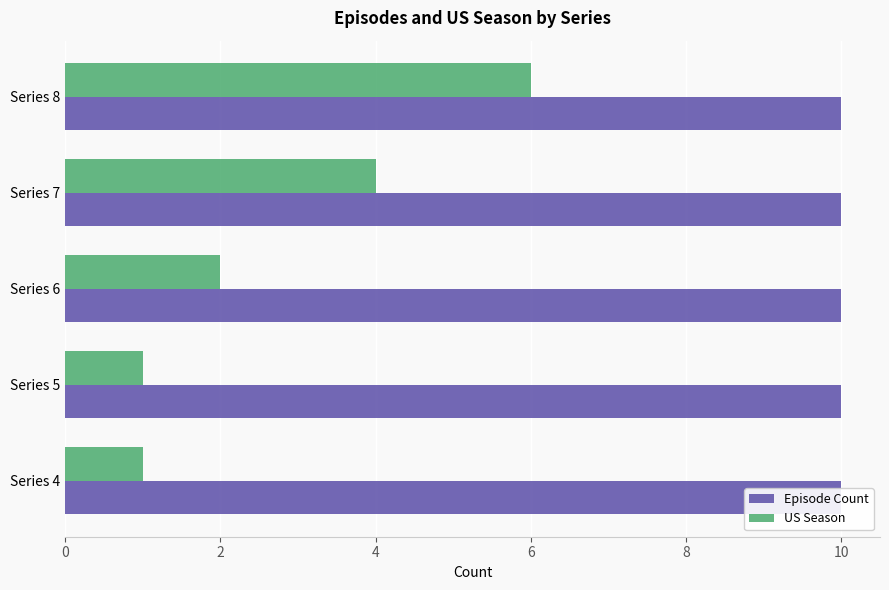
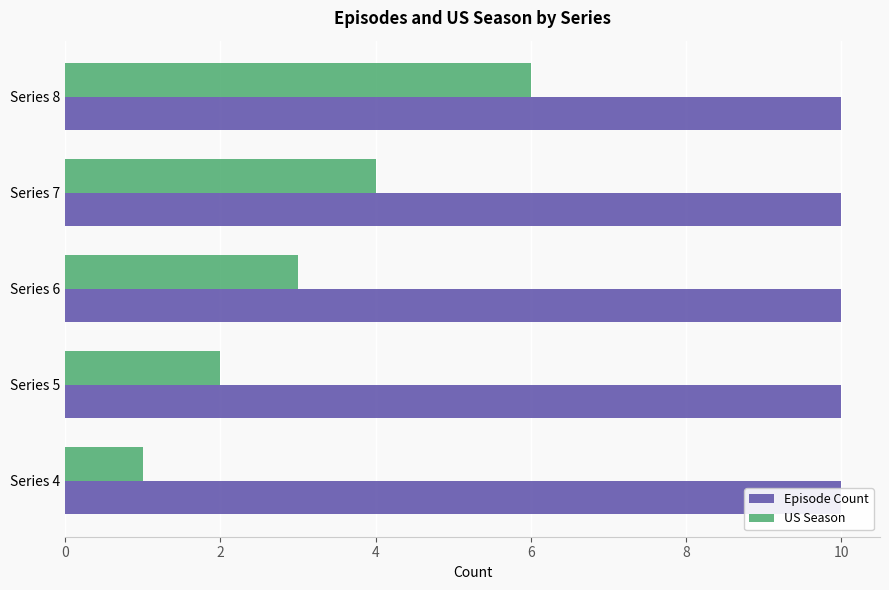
US Season, Series 6: 2 -> 3
US Season, Series 5: 1 -> 2
